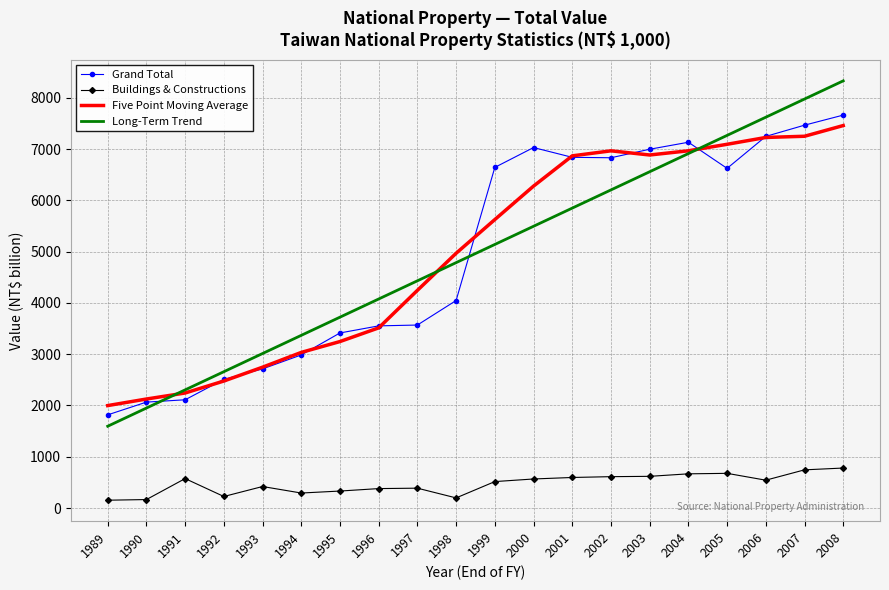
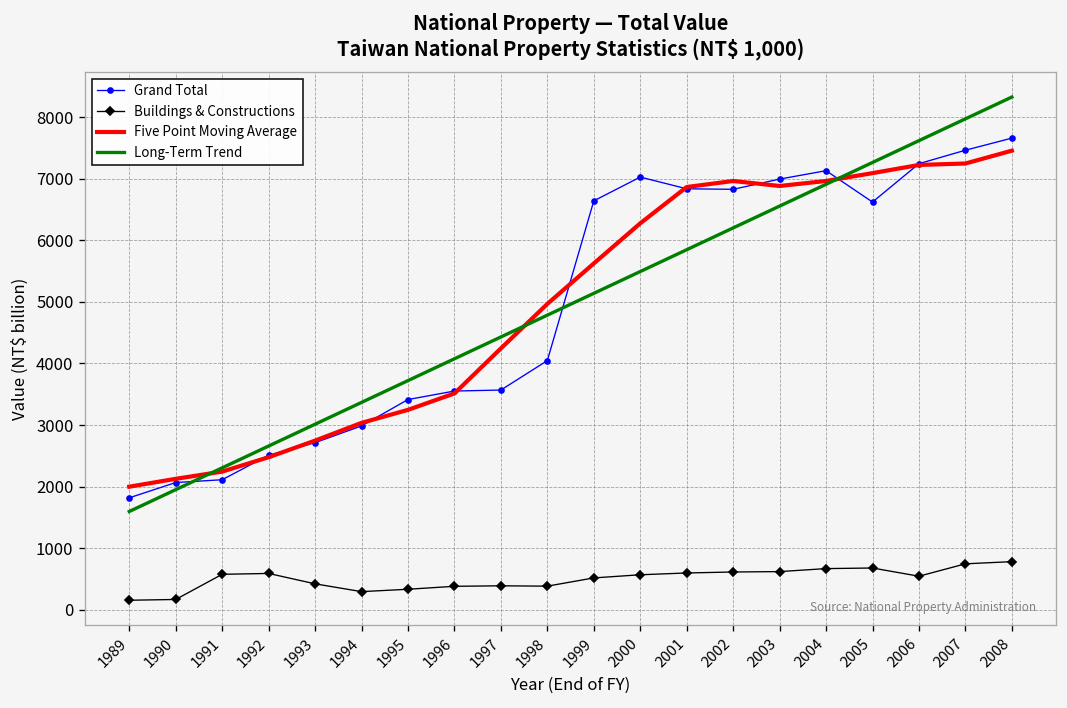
Buildings & Constructions, 1992: 200 -> 600
Buildings & Constructions, 1998: 200 -> 400
